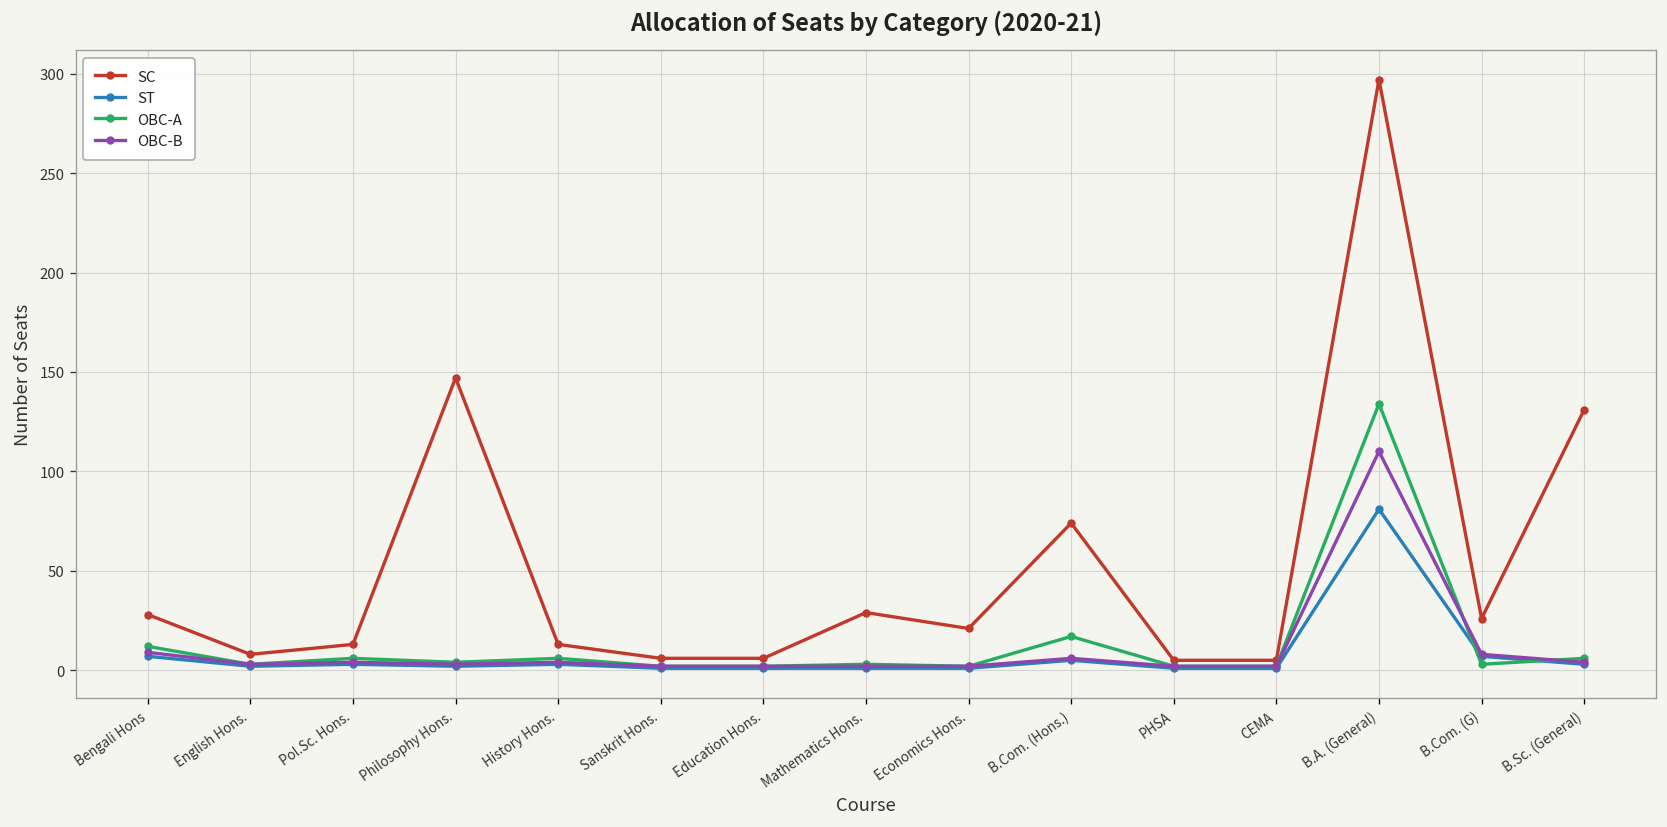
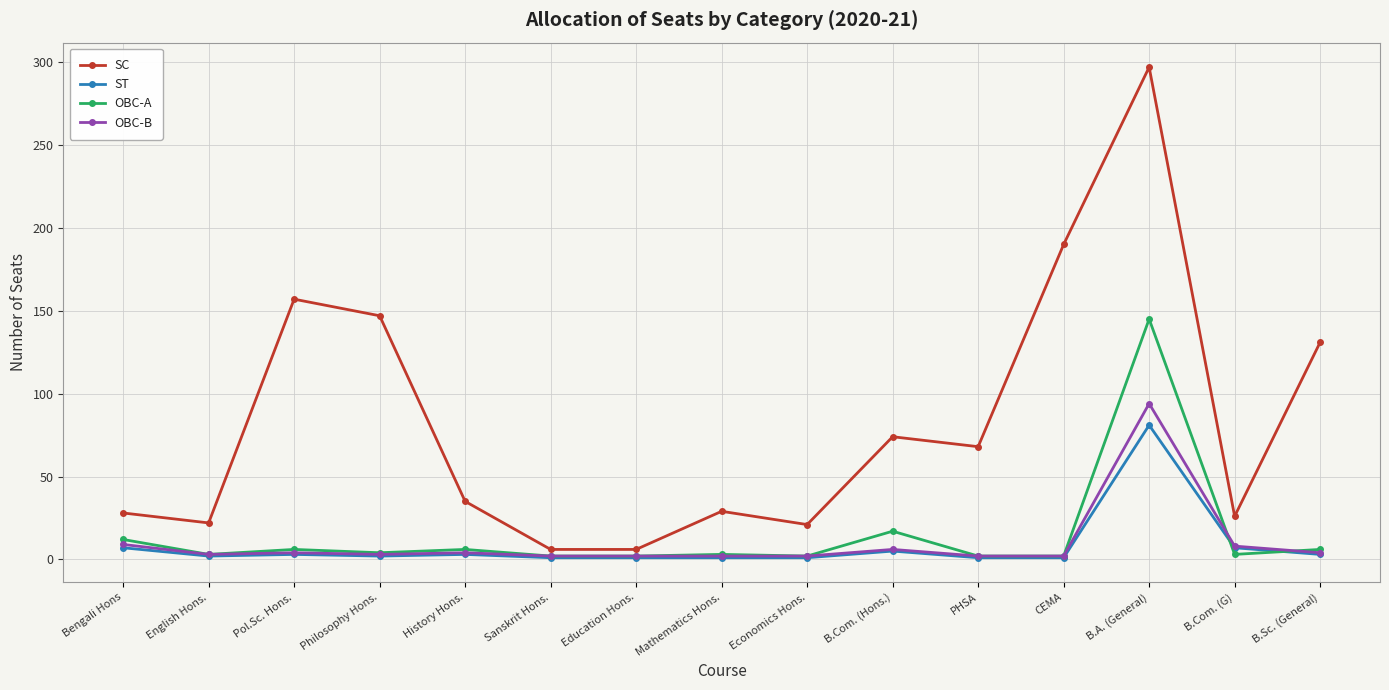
SC, English Hons.: 8 -> 22
SC, Pol.Sc. Hons.: 13 -> 157
SC, History Hons.: 13 -> 35
SC, PHSA: 5 -> 68
SC, CEMA: 5 -> 190
OBC-A, B.A. (General): 134 -> 145
OBC-B, B.A. (General): 110 -> 94
